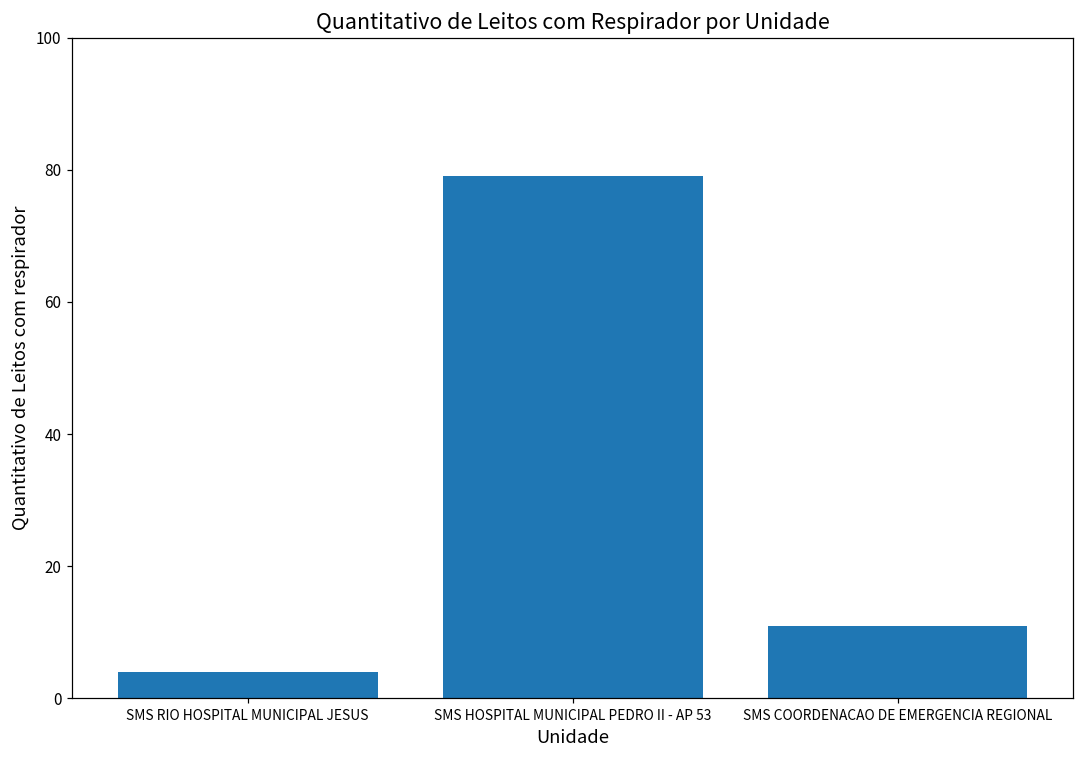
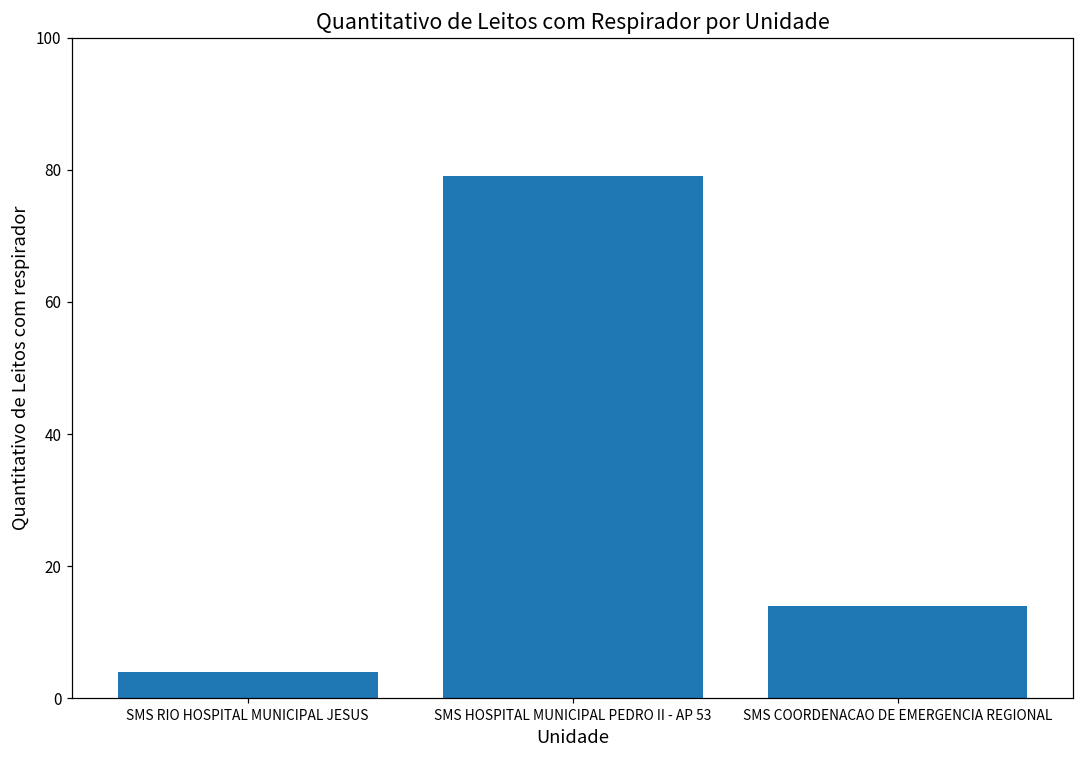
SMS COORDENACAO DE EMERGENCIA REGIONAL: 11 -> 14
